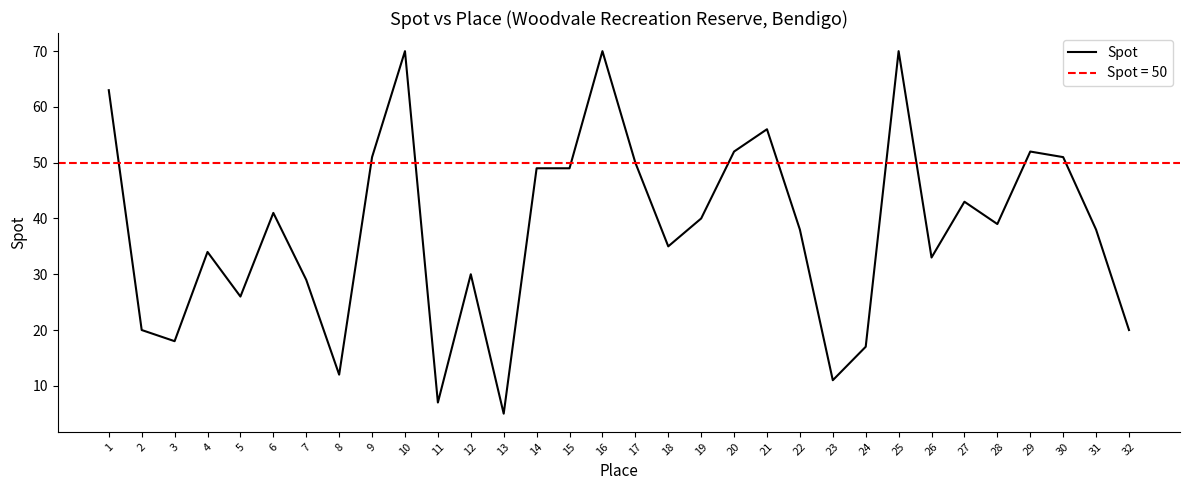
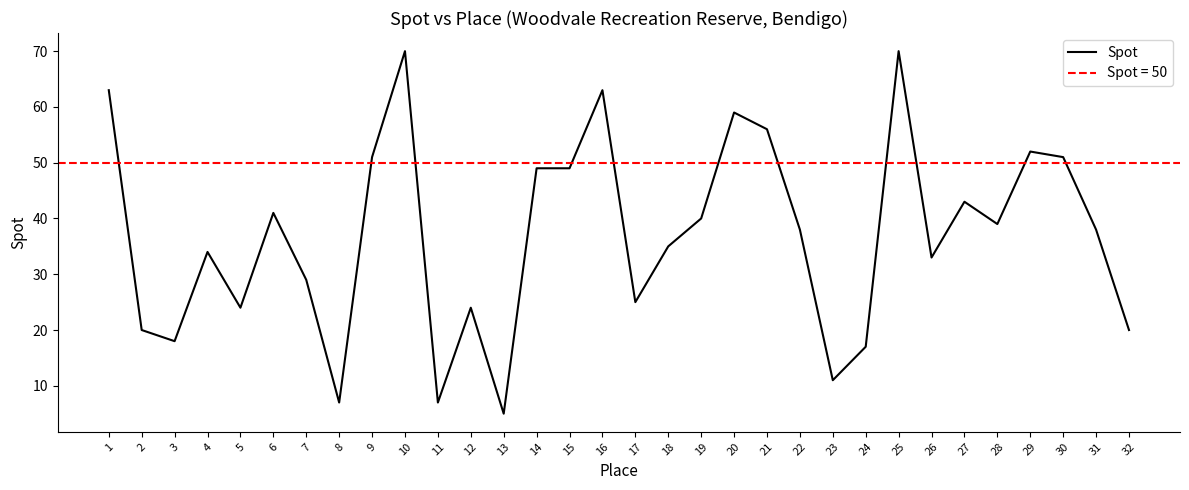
5: 26 -> 24
8: 12 -> 7
12: 30 -> 24
16: 70 -> 63
17: 50 -> 25
20: 52 -> 59
